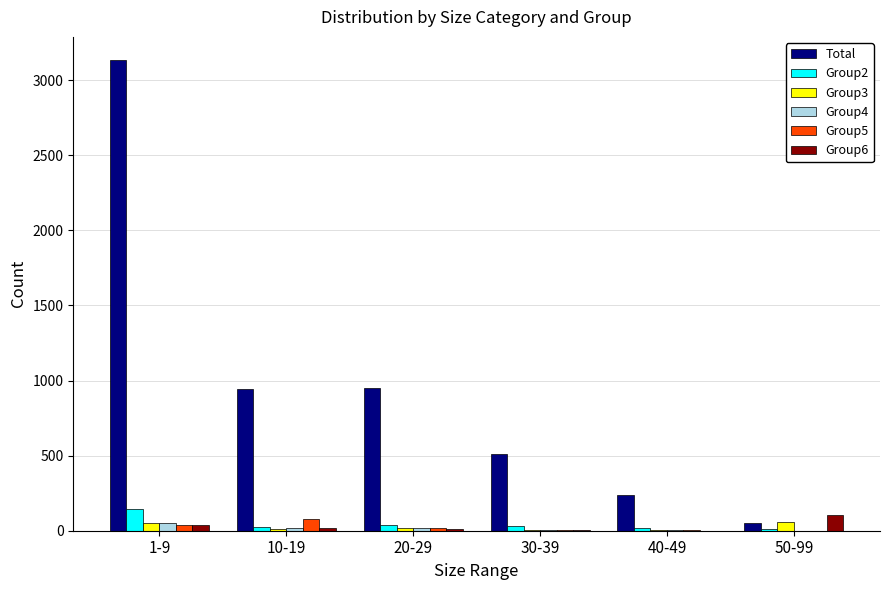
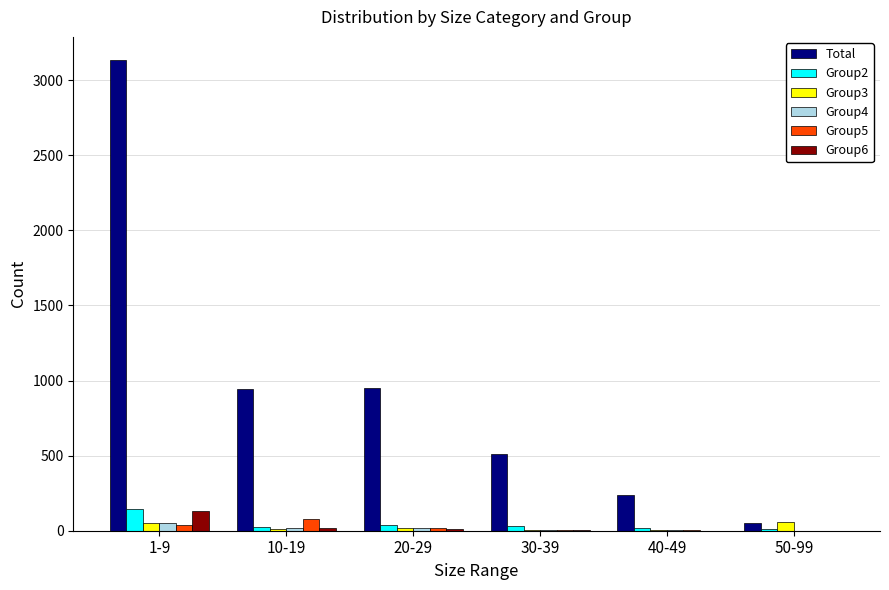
Group6, 1-9: 40 -> 130
Group6, 50-99: 110 -> 0
